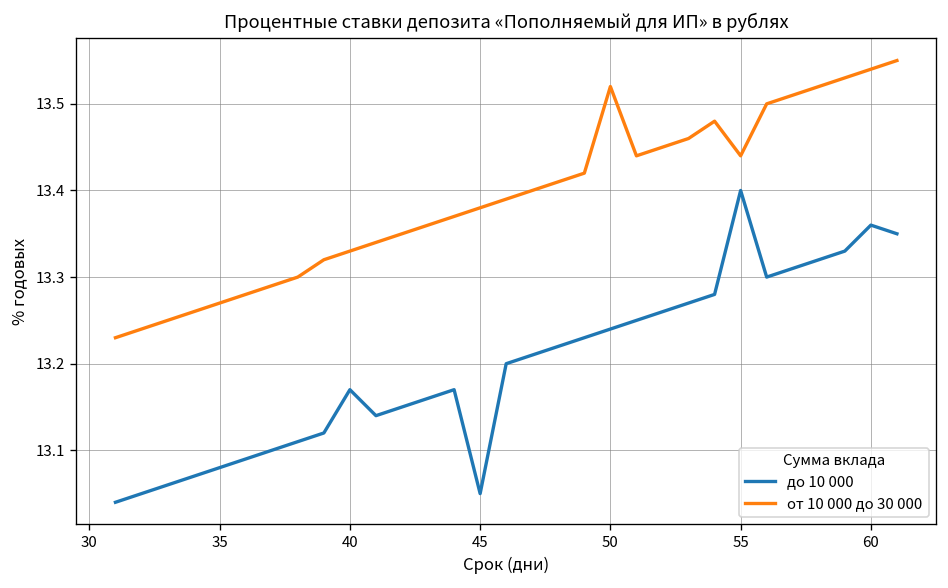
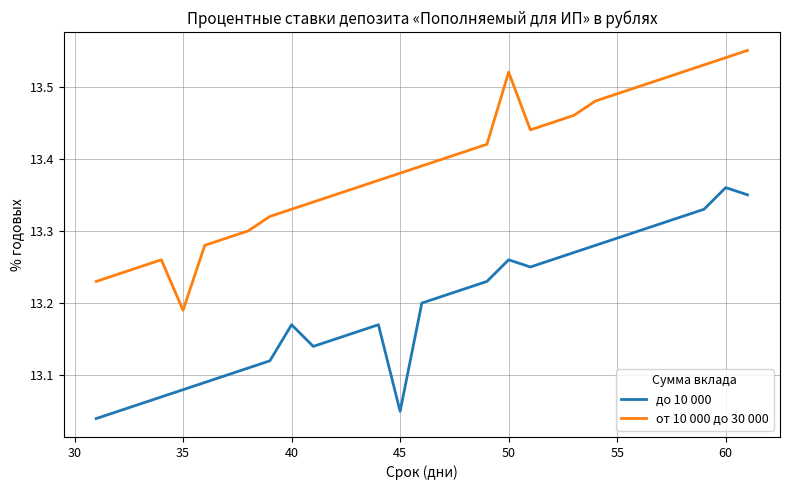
от 10 000 до 30 000, 35: 13.27 -> 13.19
до 10 000, 50: 13.24 -> 13.26
до 10 000, 55: 13.40 -> 13.29
от 10 000 до 30 000, 55: 13.44 -> 13.49
